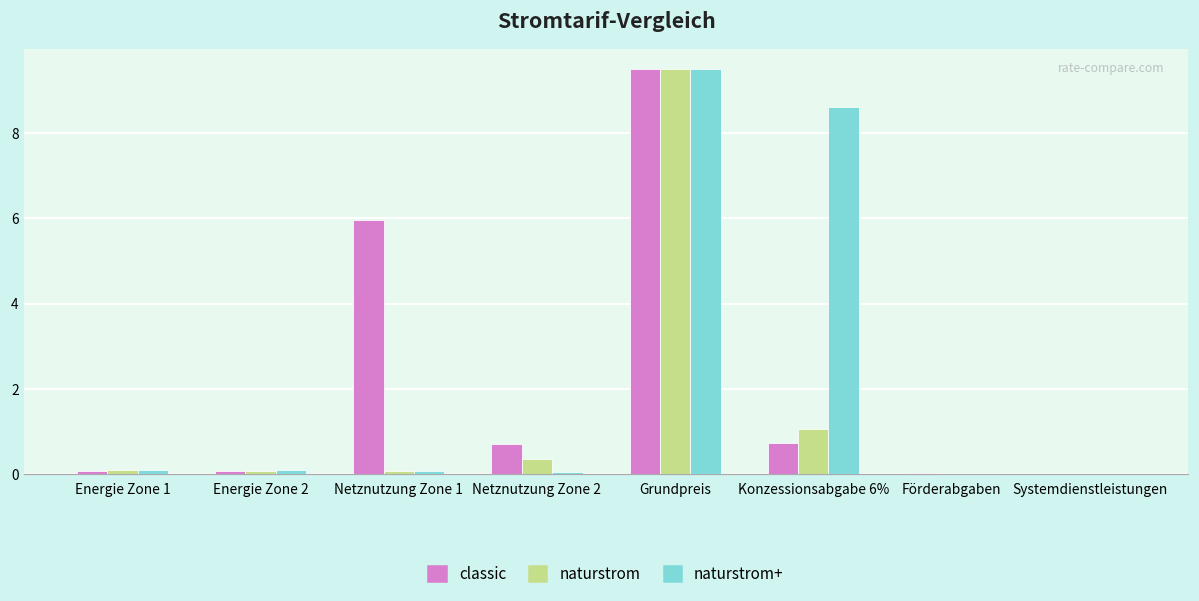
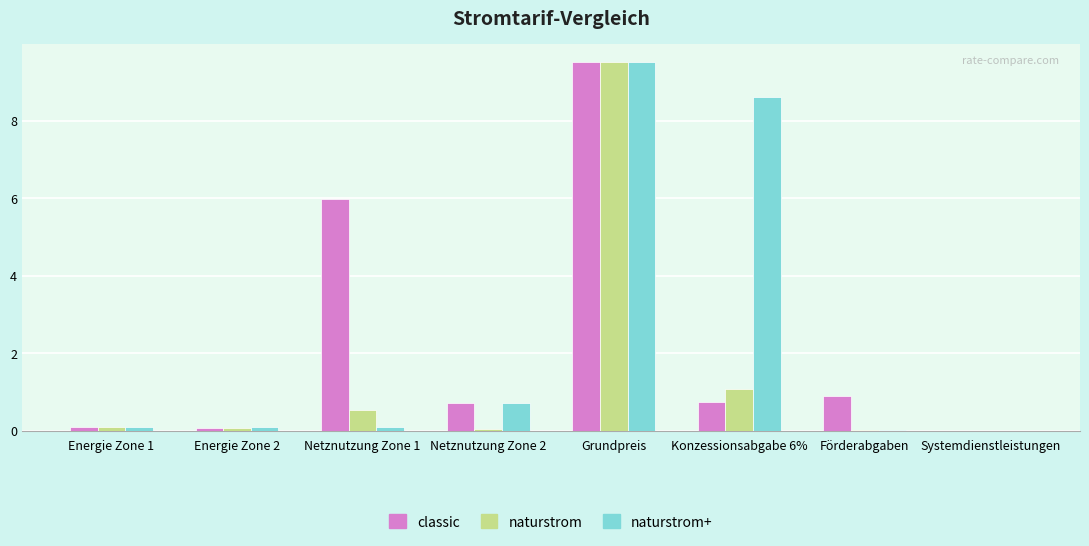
naturstrom, Netznutzung Zone 1: 0.1 -> 0.5
naturstrom, Netznutzung Zone 2: 0.4 -> 0.1
naturstrom+, Netznutzung Zone 2: 0.1 -> 0.7
classic, Förderabgaben: 0.0 -> 0.9
